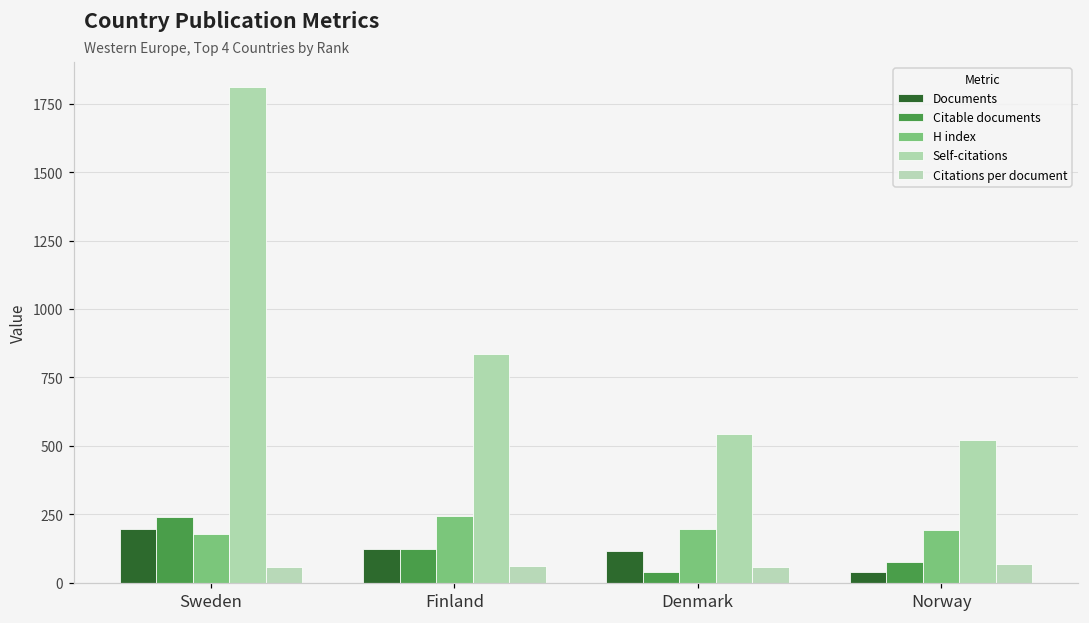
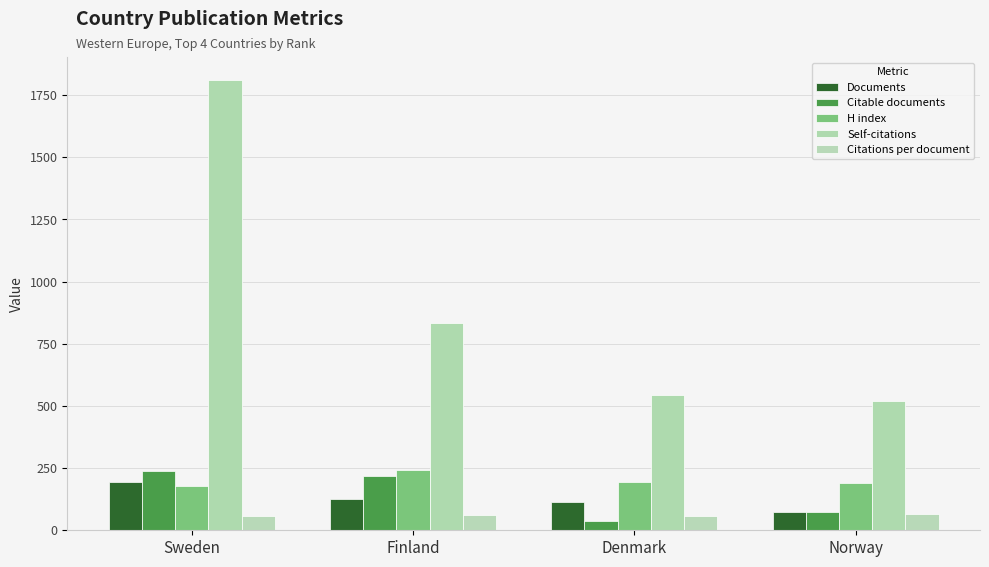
Citable documents, Finland: 120 -> 220
Documents, Norway: 40 -> 80
